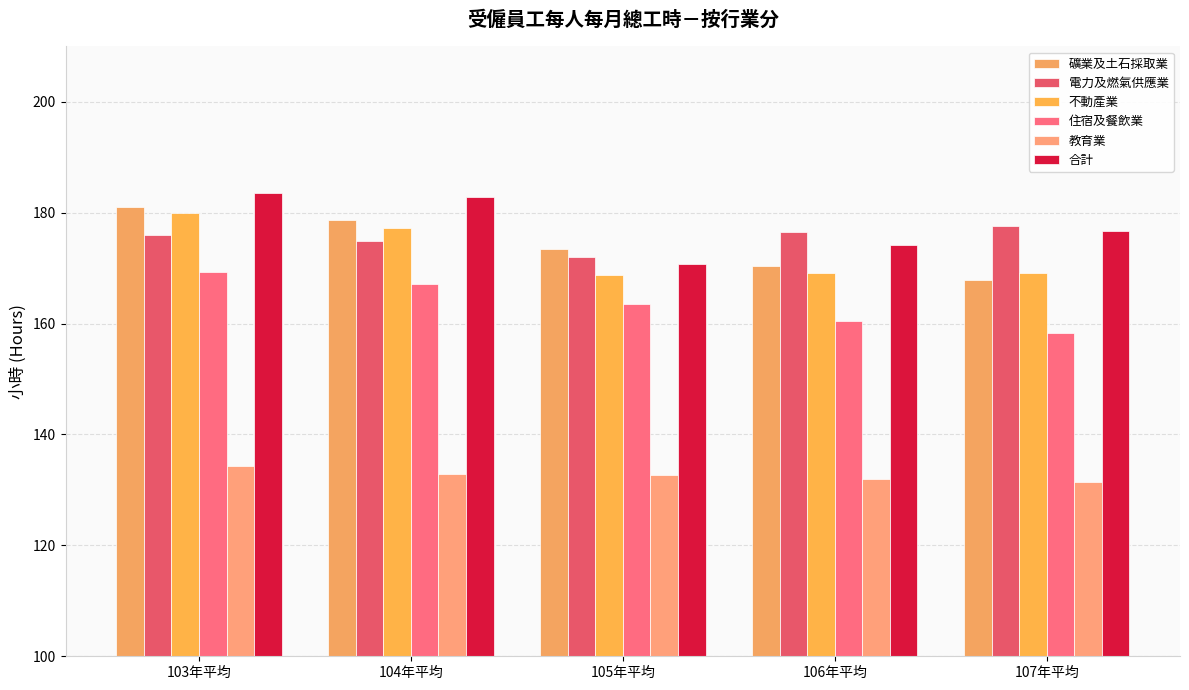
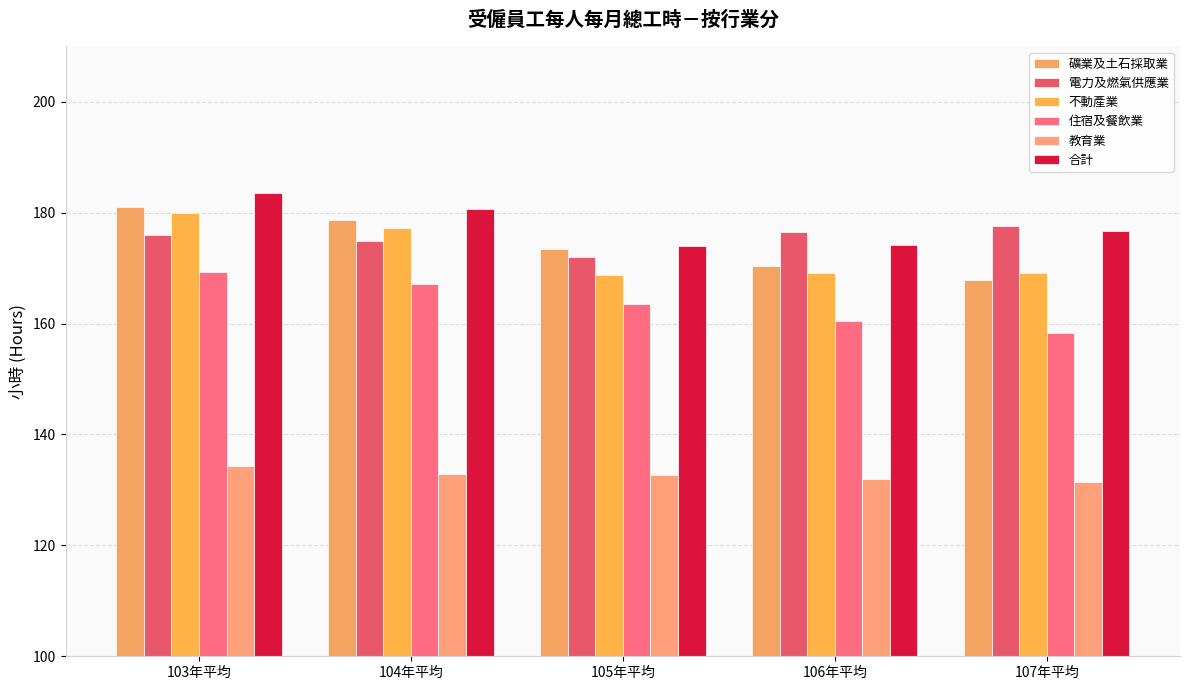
合計, 104年平均: 183 -> 181
合計, 105年平均: 171 -> 174
